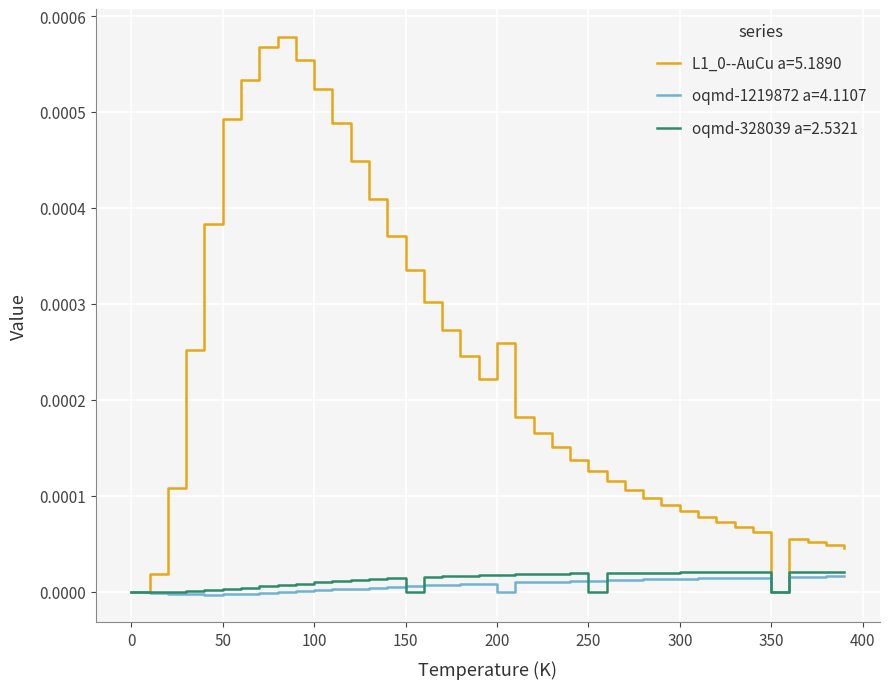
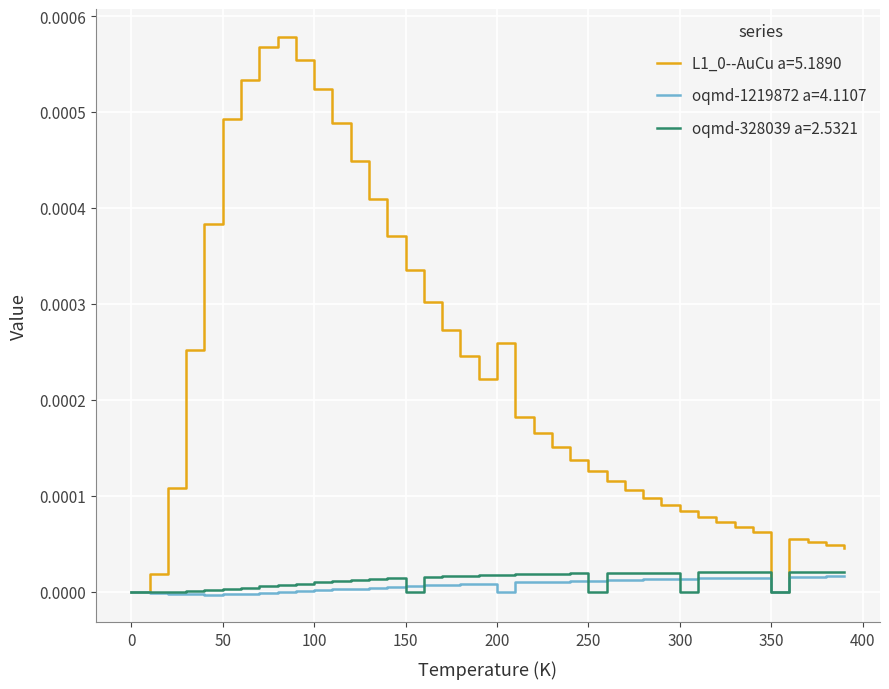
oqmd-328039 a=2.5321, 300: 0.00002 -> 0.00000
